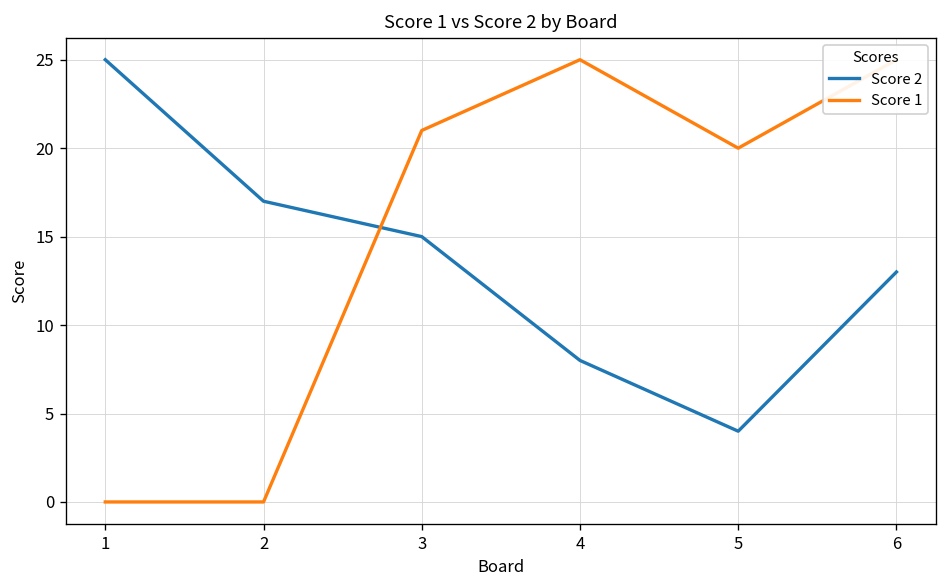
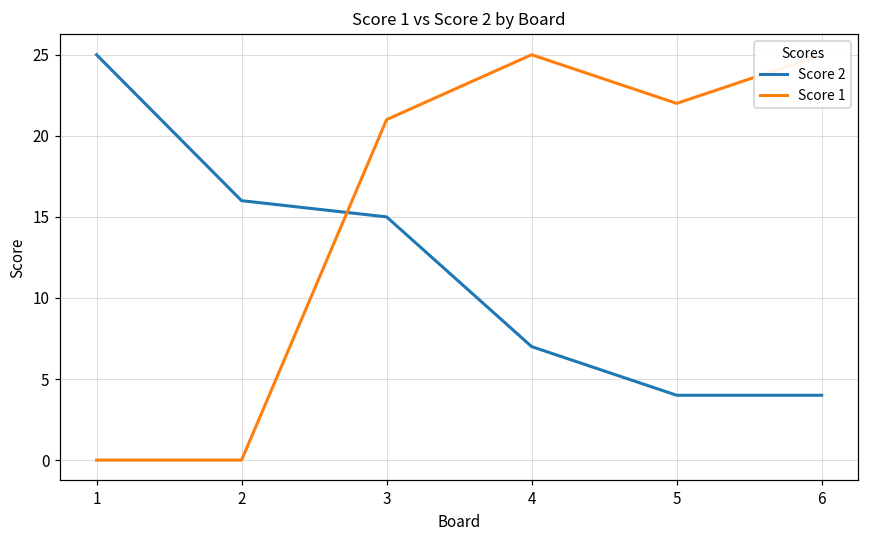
Score 2, 2: 17 -> 16
Score 2, 4: 8 -> 7
Score 1, 5: 20 -> 22
Score 2, 6: 13 -> 4
